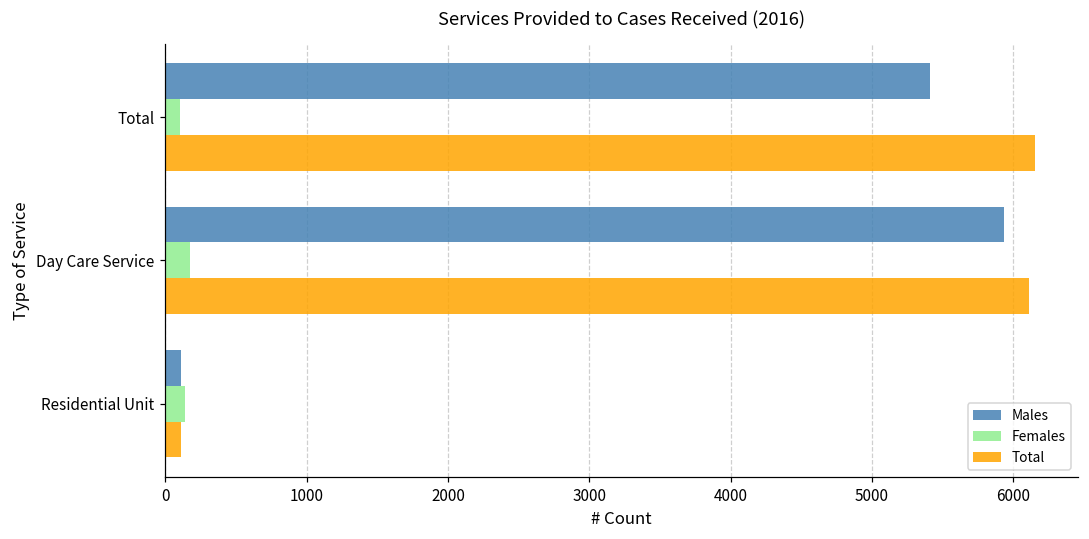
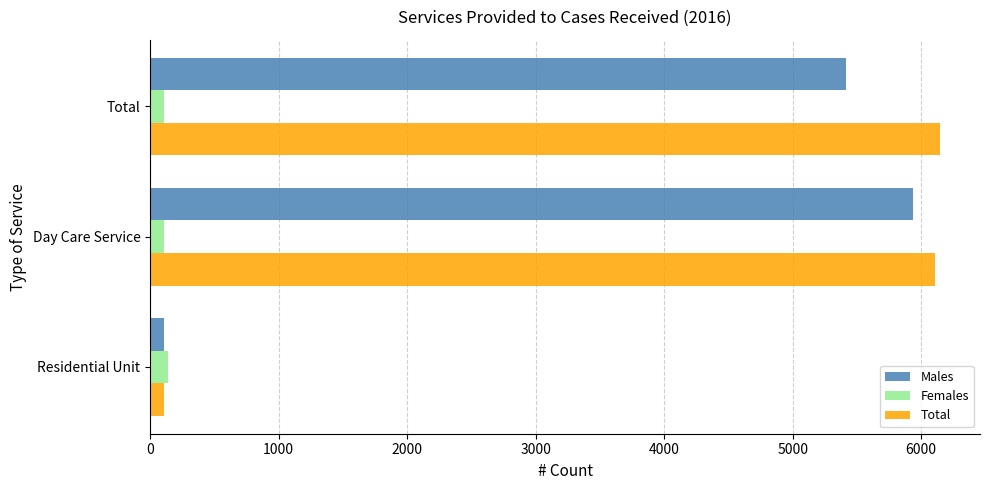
Females, Day Care Service: 180 -> 110
